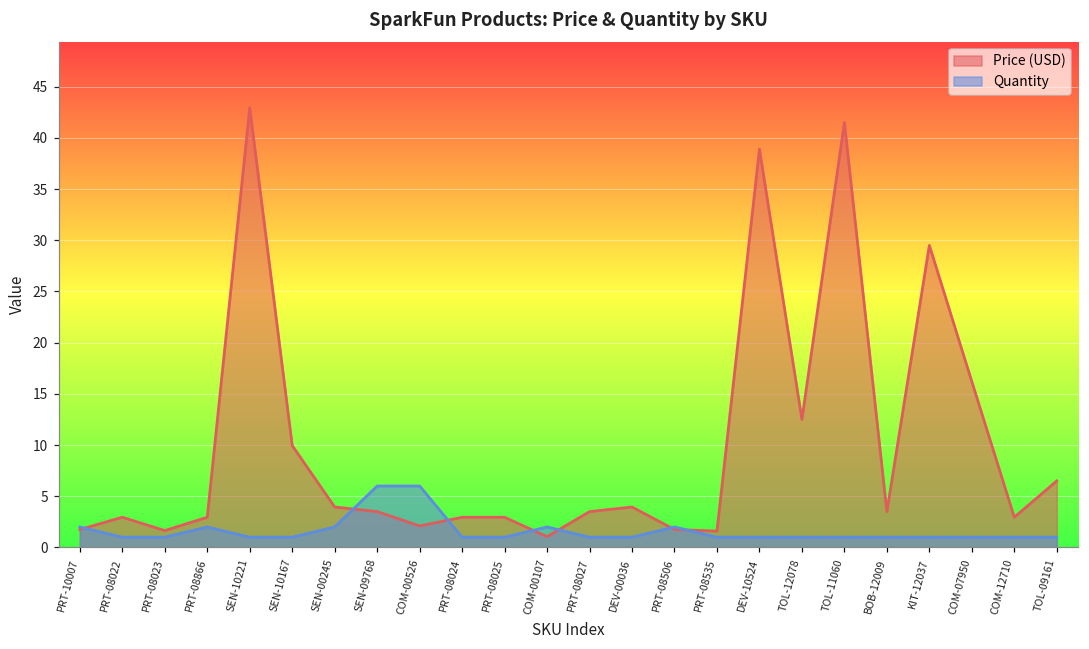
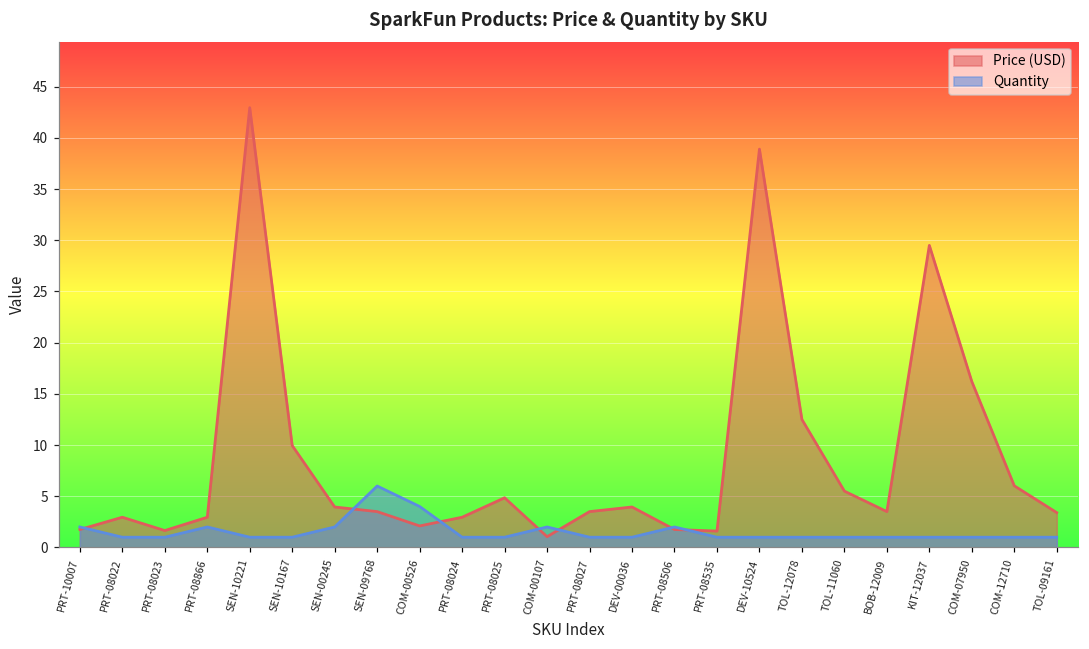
Quantity, COM-00526: 6 -> 4
Price (USD), PRT-08025: 3 -> 5
Price (USD), TOL-11060: 42 -> 6
Price (USD), COM-12710: 3 -> 6
Price (USD), TOL-09161: 7 -> 3
